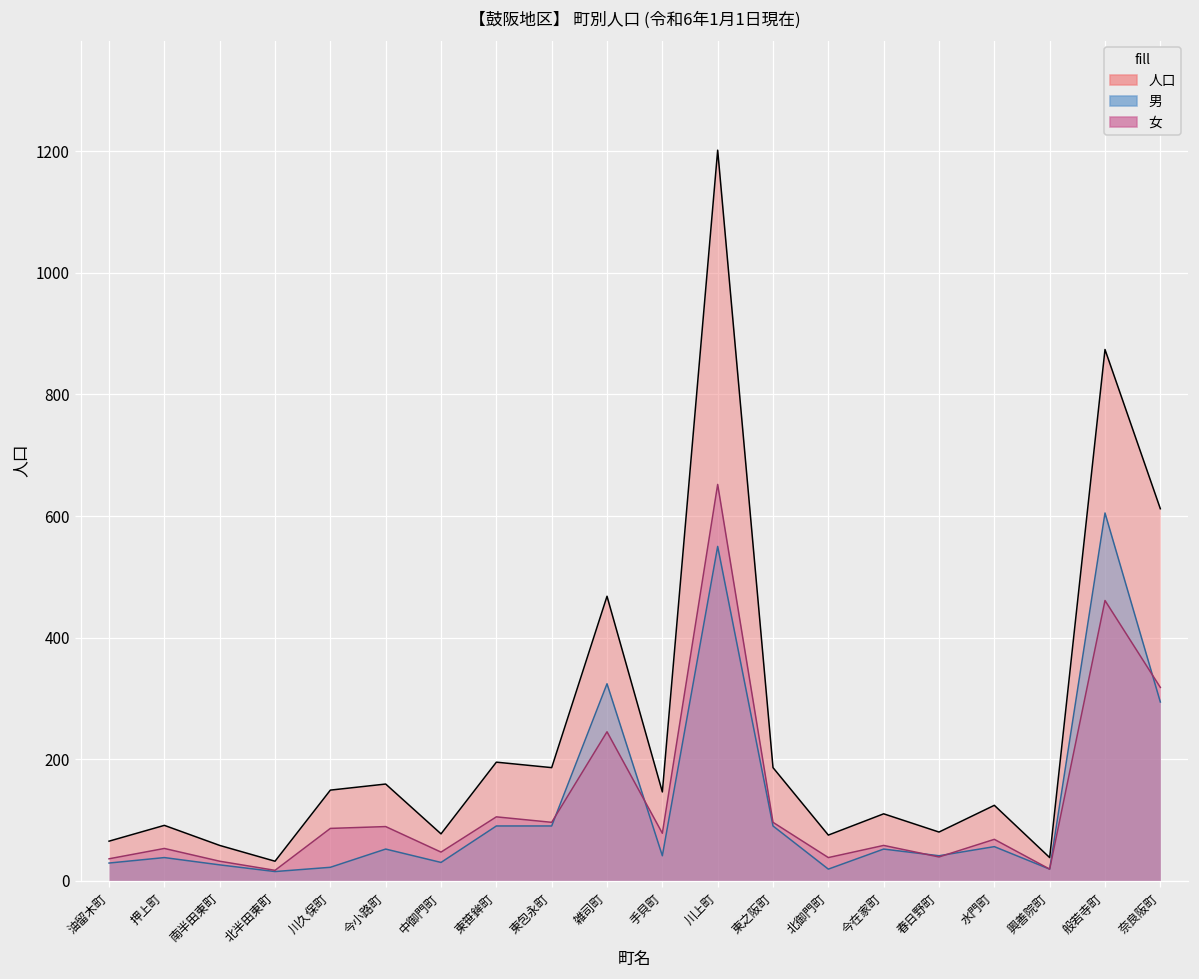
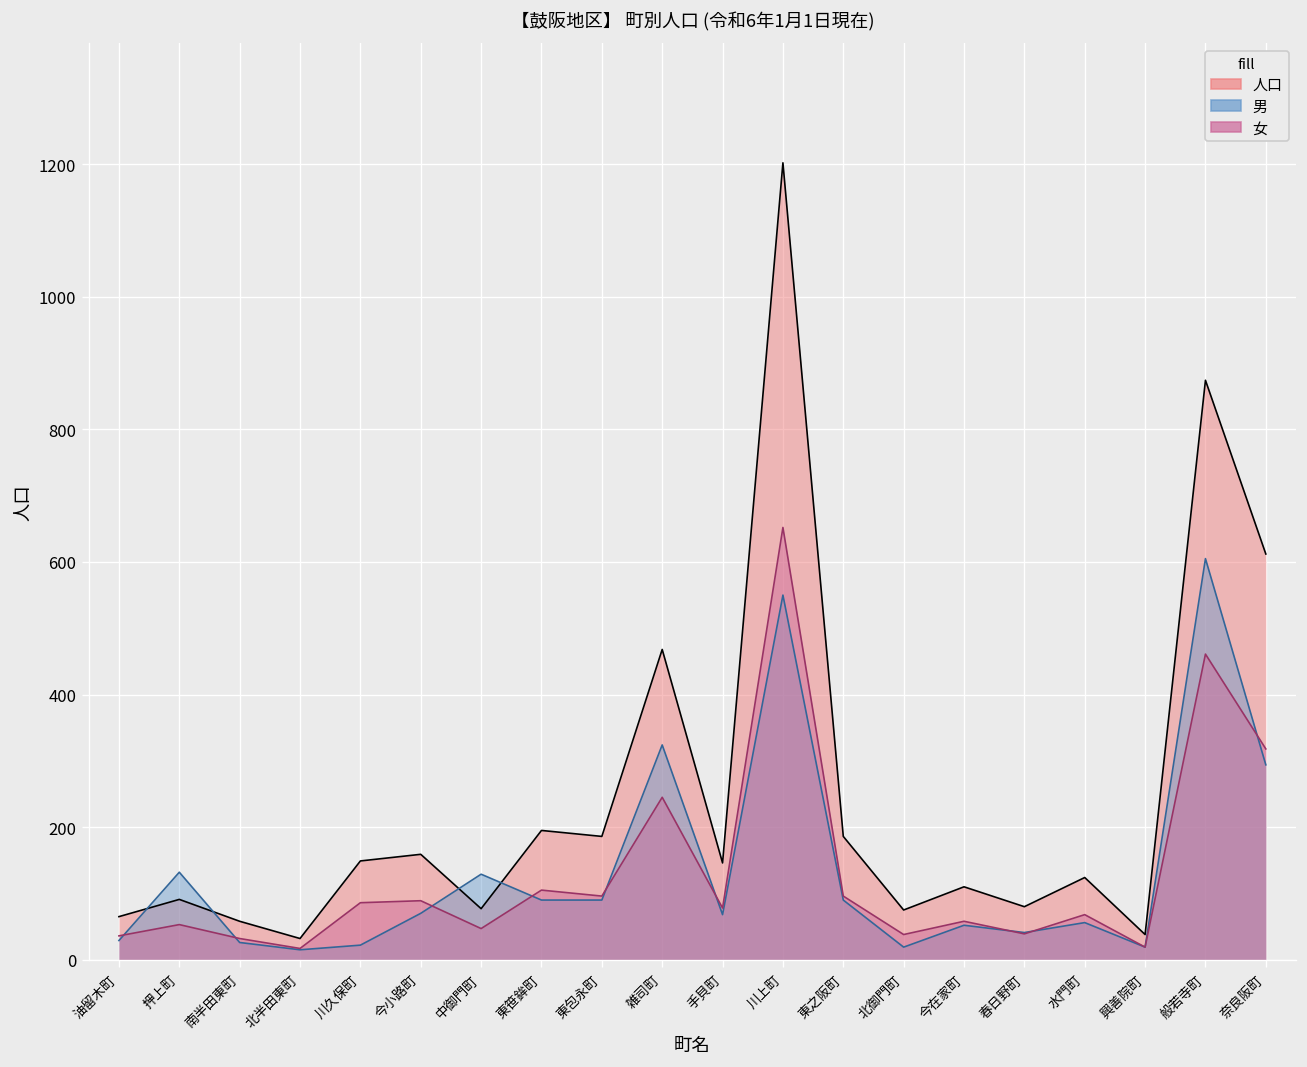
男, 押上町: 40 -> 130
男, 今小路町: 50 -> 70
男, 中御門町: 30 -> 130
男, 手貝町: 40 -> 70
